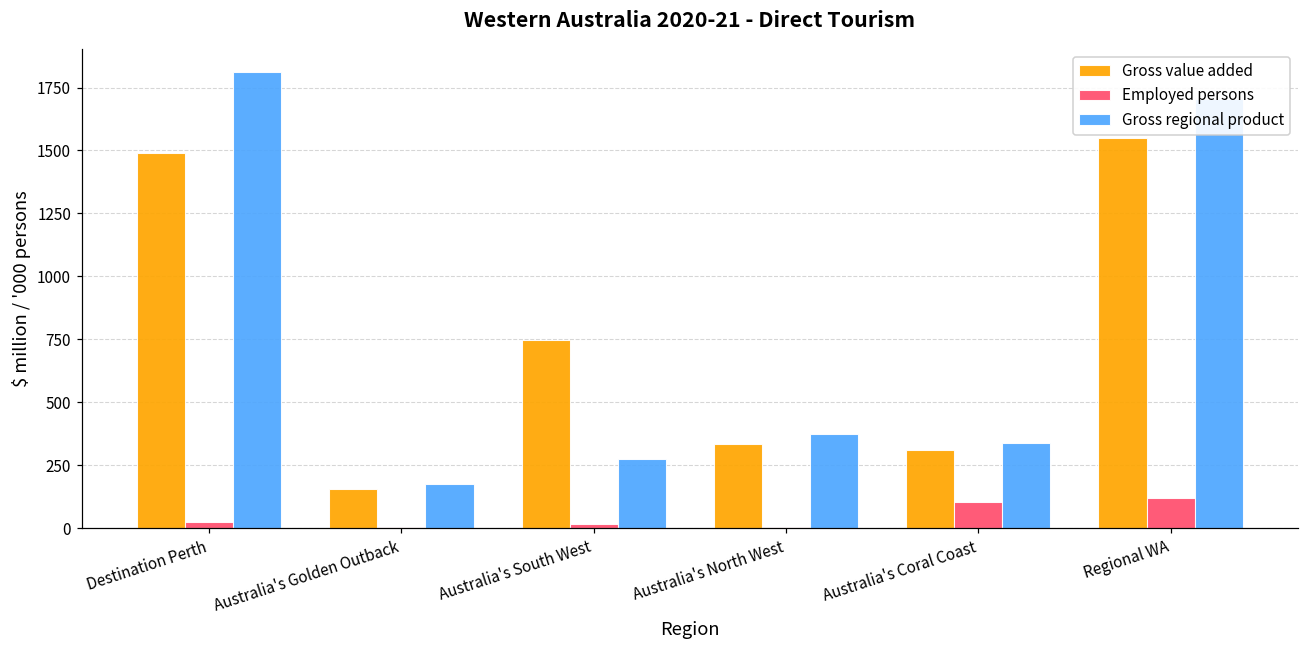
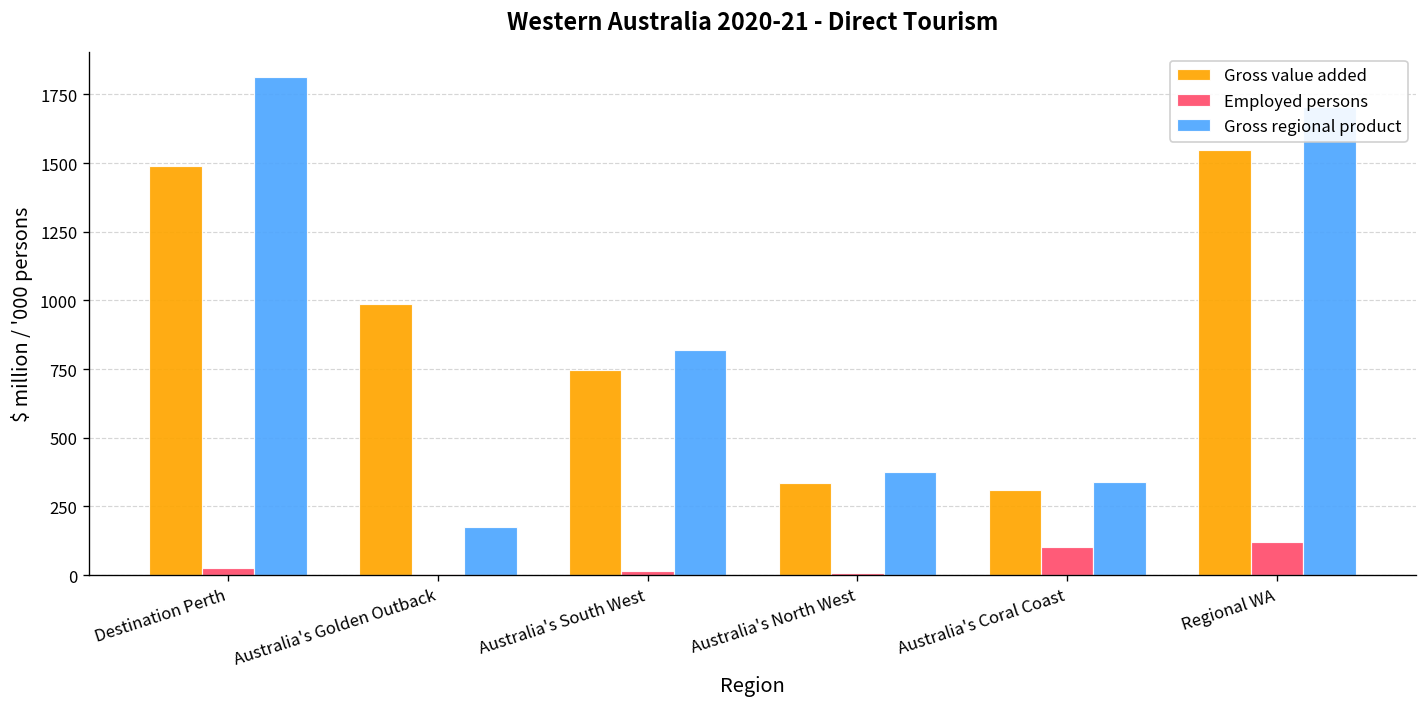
Gross value added, Australia's Golden Outback: 160 -> 990
Gross regional product, Australia's South West: 270 -> 820
